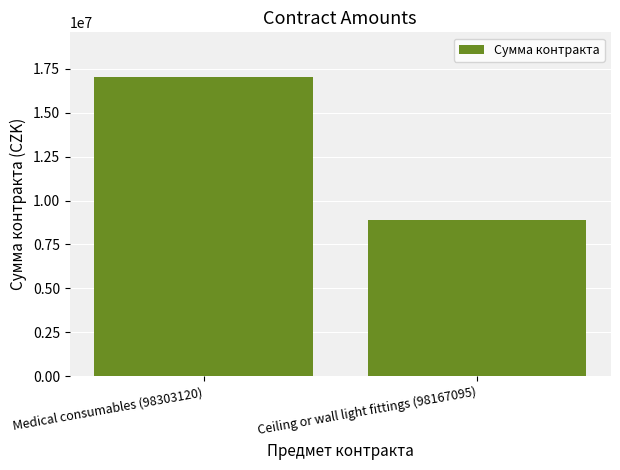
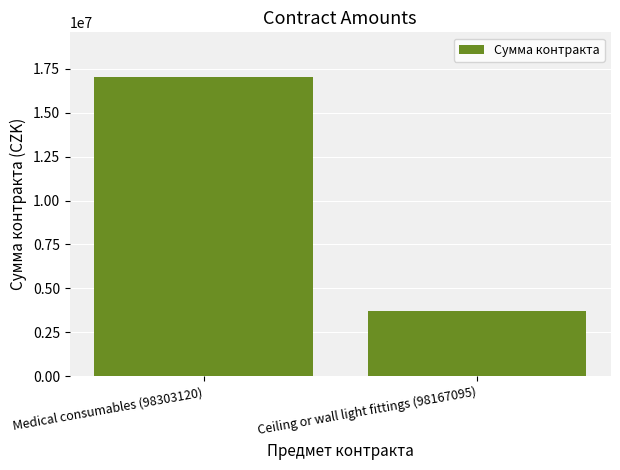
Ceiling or wall light fittings (98167095): 8900000 -> 3700000
